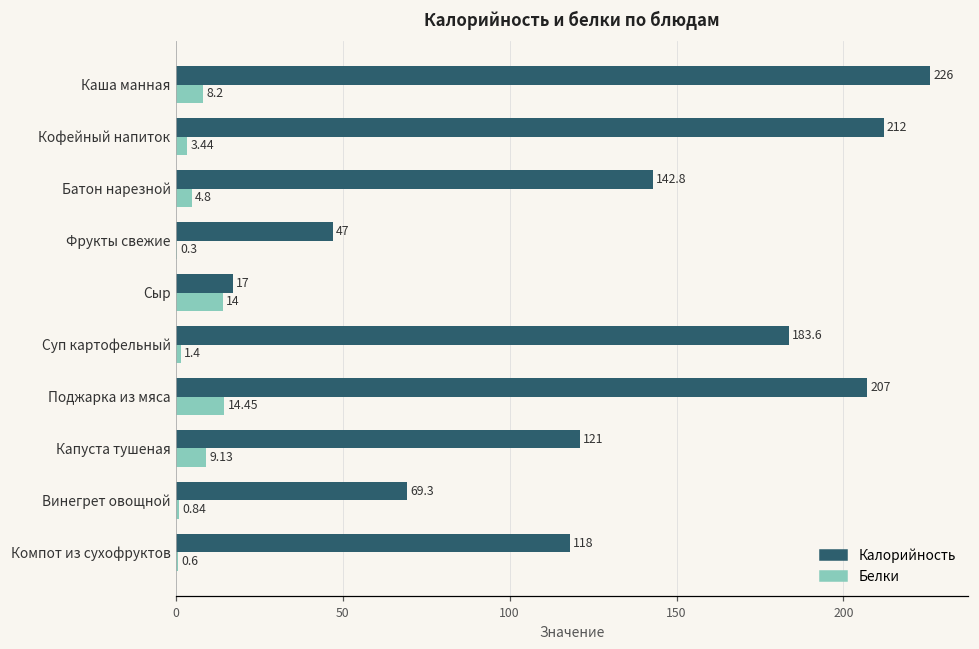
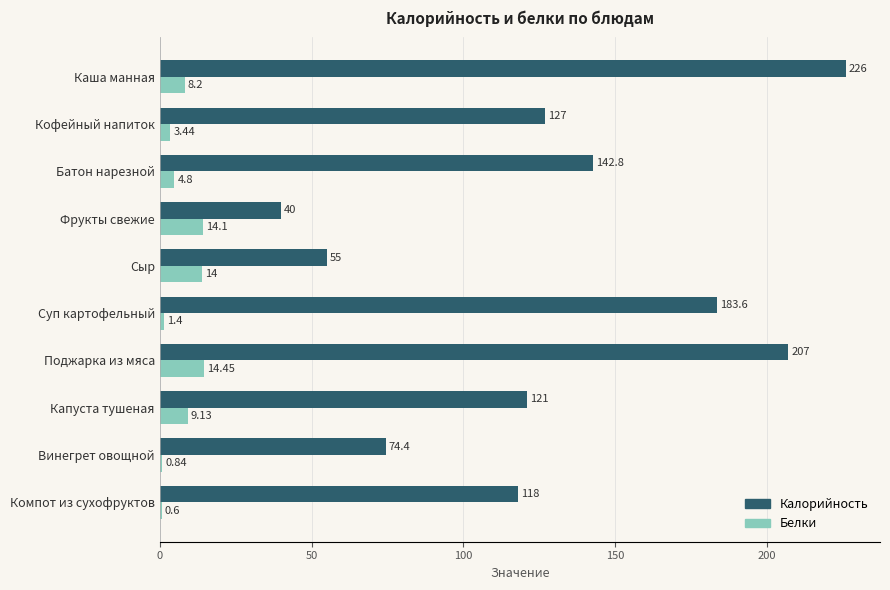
Калорийность, Кофейный напиток: 212 -> 127
Калорийность, Фрукты свежие: 47 -> 40
Белки, Фрукты свежие: 0.3 -> 14.1
Калорийность, Сыр: 17 -> 55
Калорийность, Винегрет овощной: 69.3 -> 74.4
